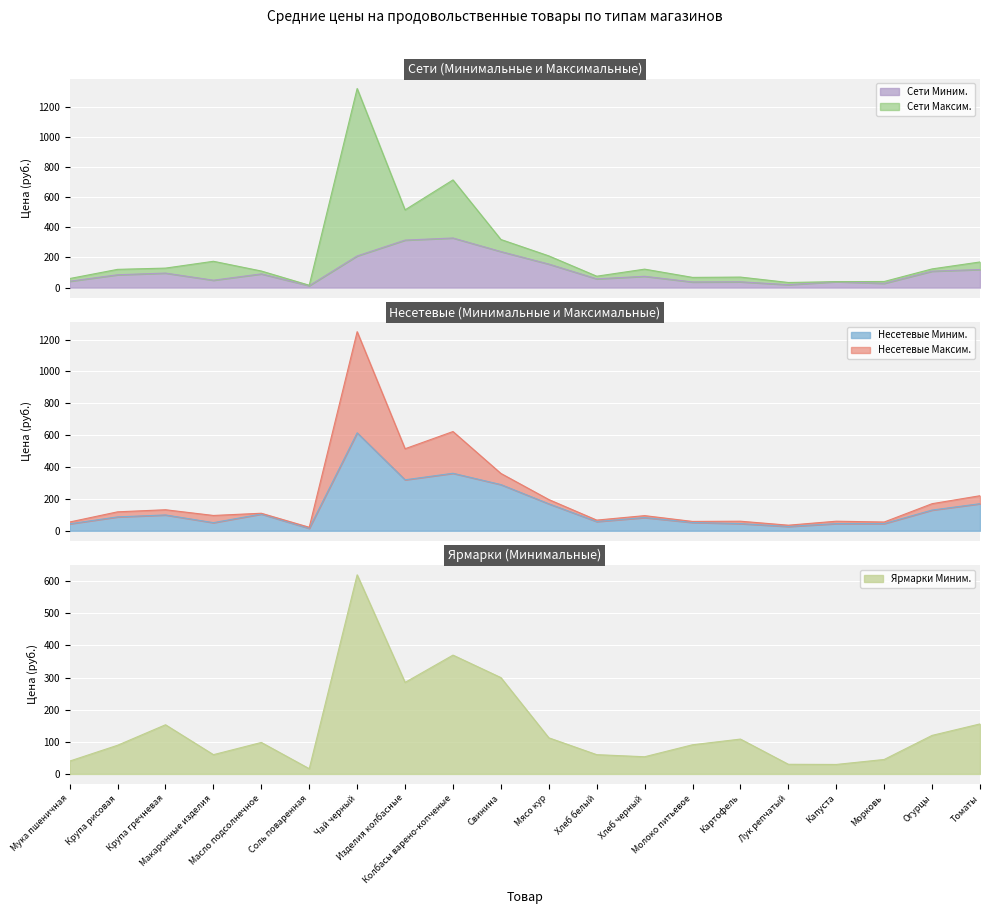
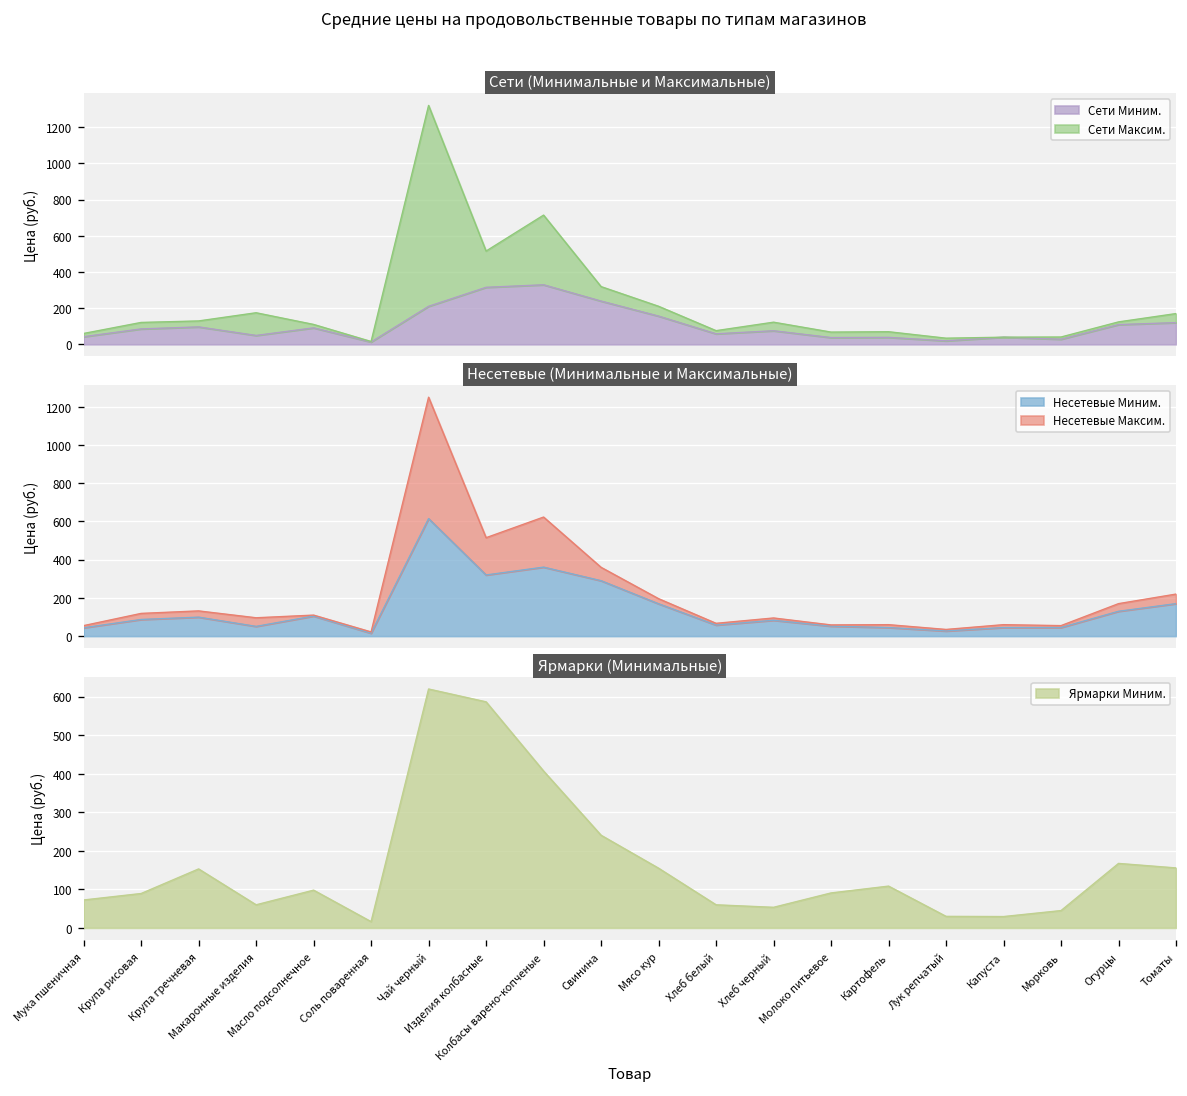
Ярмарки (Минимальные), Мука пшеничная: 40 -> 70
Ярмарки (Минимальные), Изделия колбасные: 290 -> 590
Ярмарки (Минимальные), Колбасы варено-копченые: 370 -> 410
Ярмарки (Минимальные), Свинина: 300 -> 240
Ярмарки (Минимальные), Мясо кур: 110 -> 160
Ярмарки (Минимальные), Огурцы: 120 -> 170
